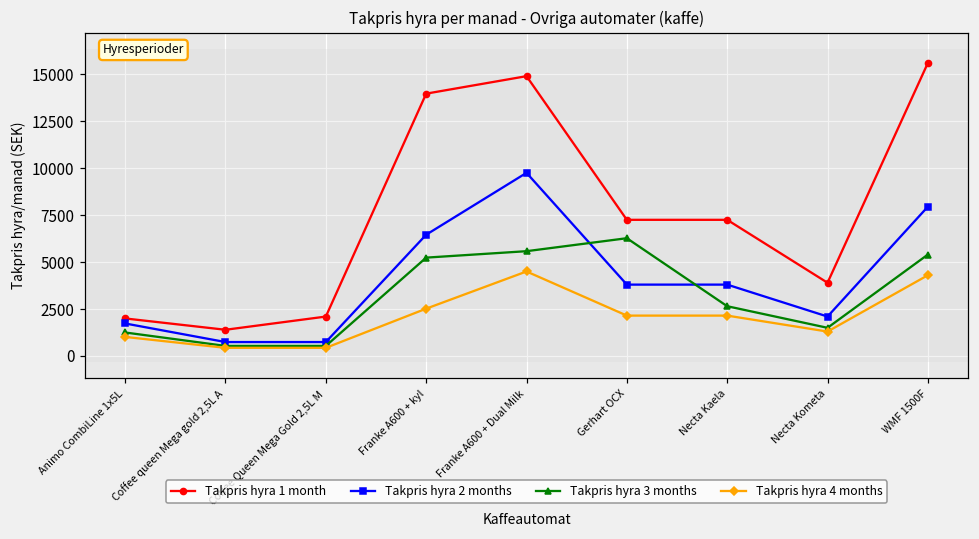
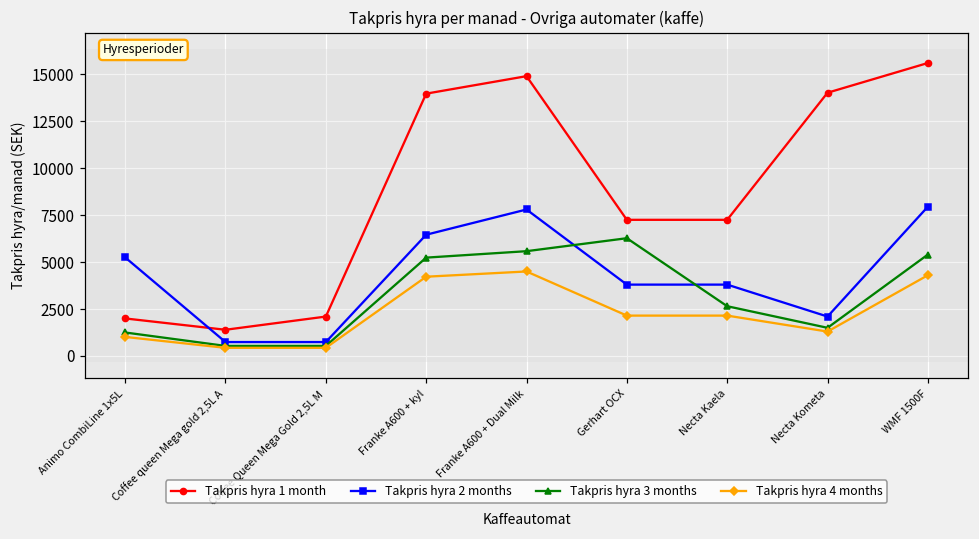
Takpris hyra 2 months, Animo CombiLine 1x5L: 1700 -> 5200
Takpris hyra 4 months, Franke A600 + kyl: 2500 -> 4200
Takpris hyra 2 months, Franke A600 + Dual Milk: 9800 -> 7800
Takpris hyra 1 month, Necta Kometa: 3900 -> 14000
